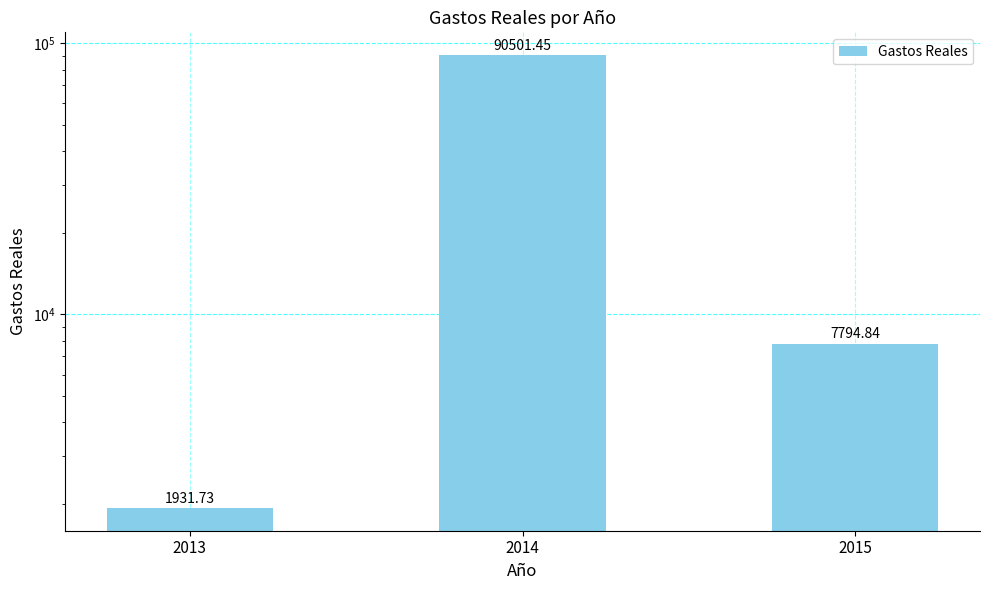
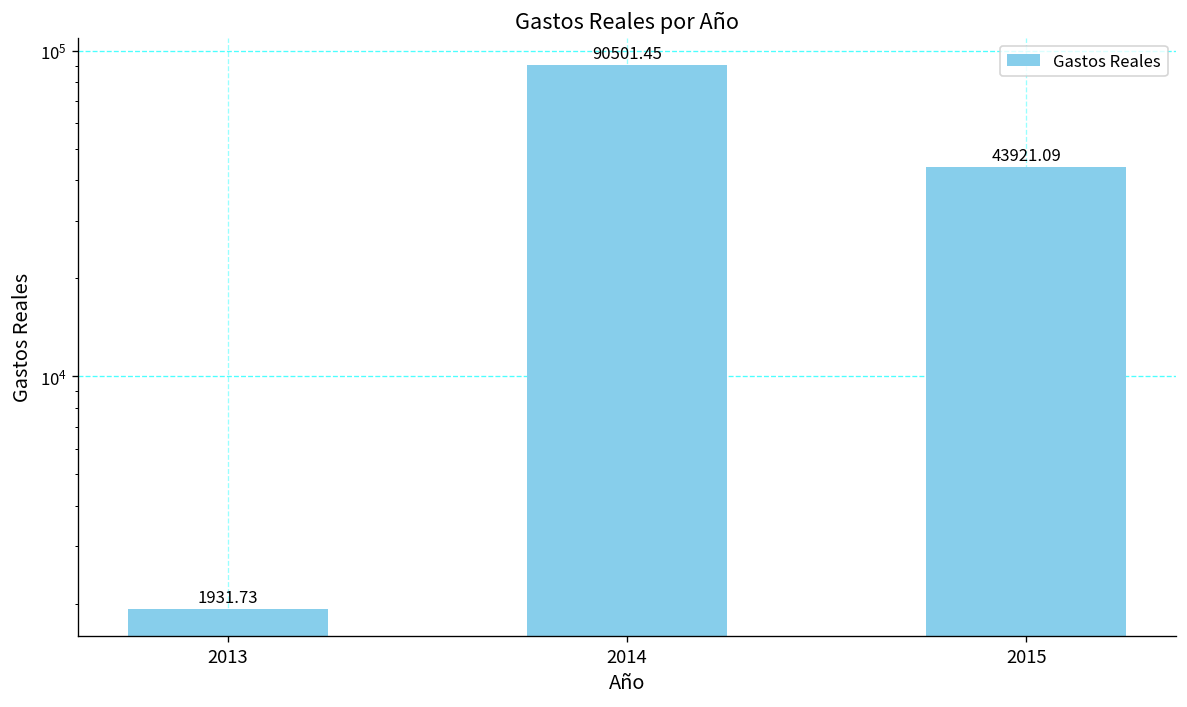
2015: 7794.84 -> 43921.09
